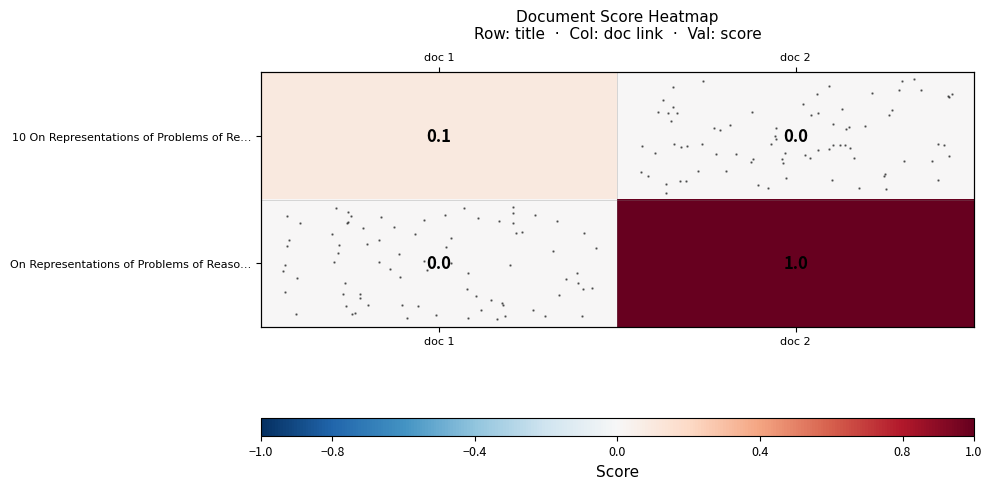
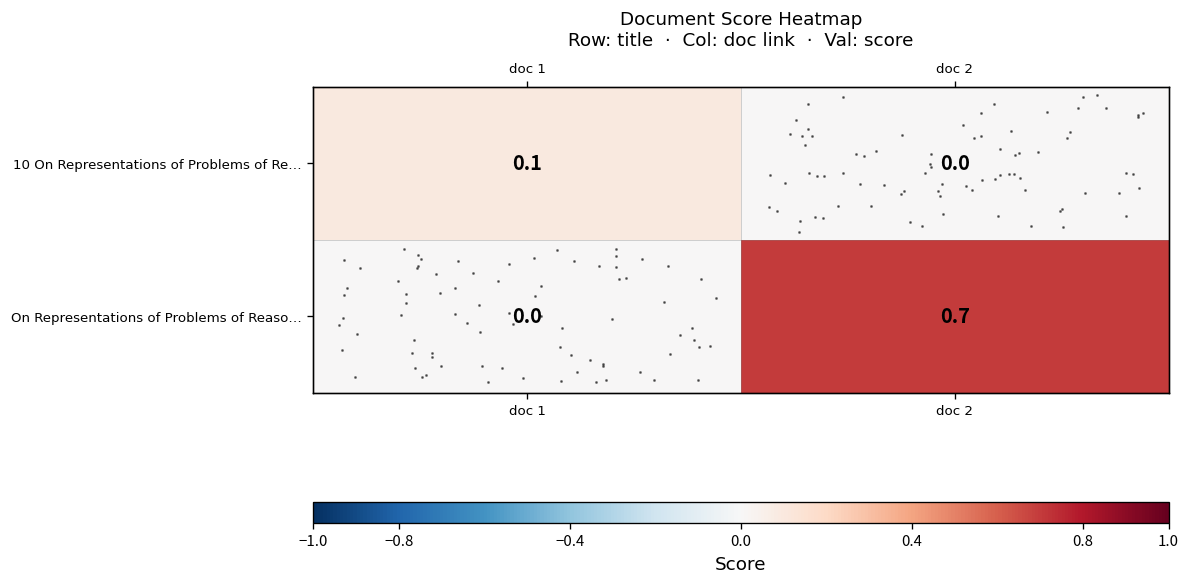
On Representations of Problems of Reaso…, doc 2: 1.0 -> 0.7
